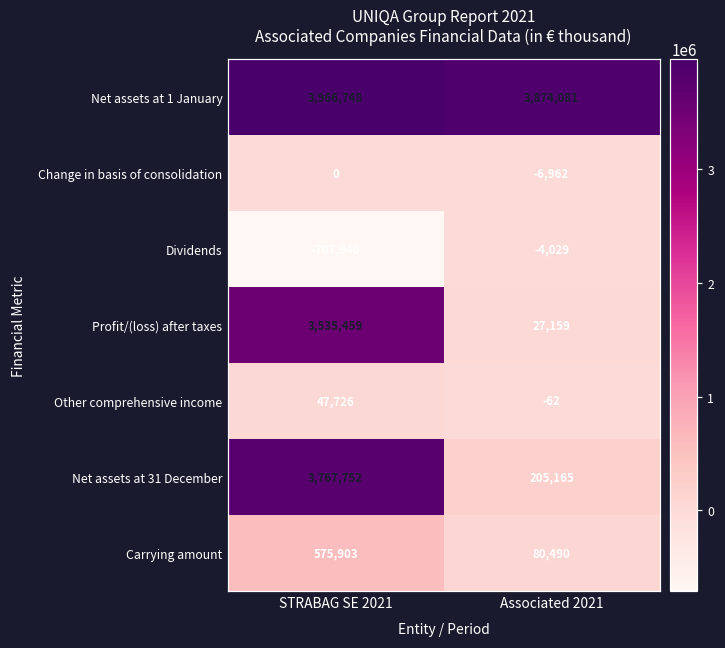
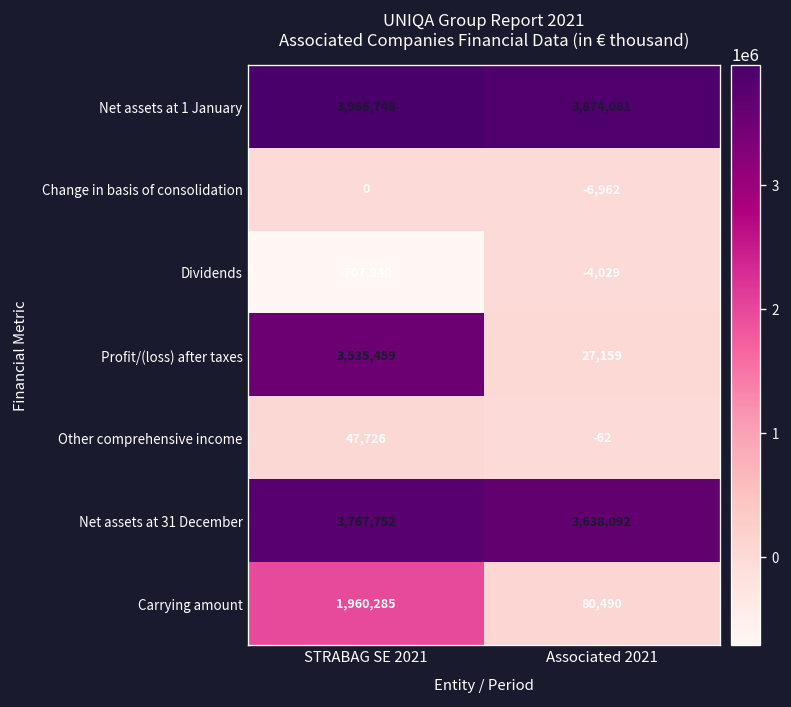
Net assets at 31 December, Associated 2021: 205,165 -> 3,638,092
Carrying amount, STRABAG SE 2021: 575,903 -> 1,960,285
